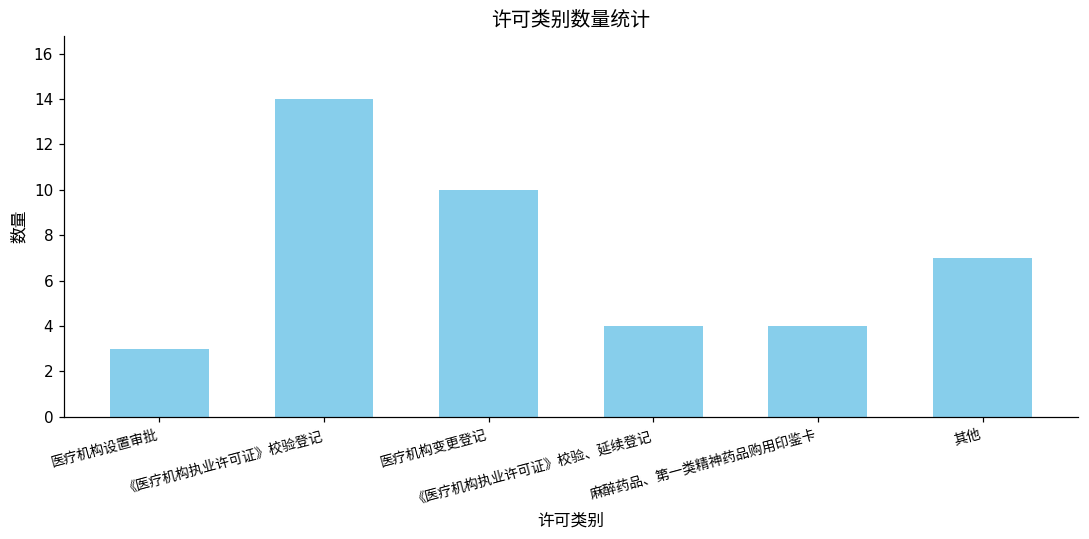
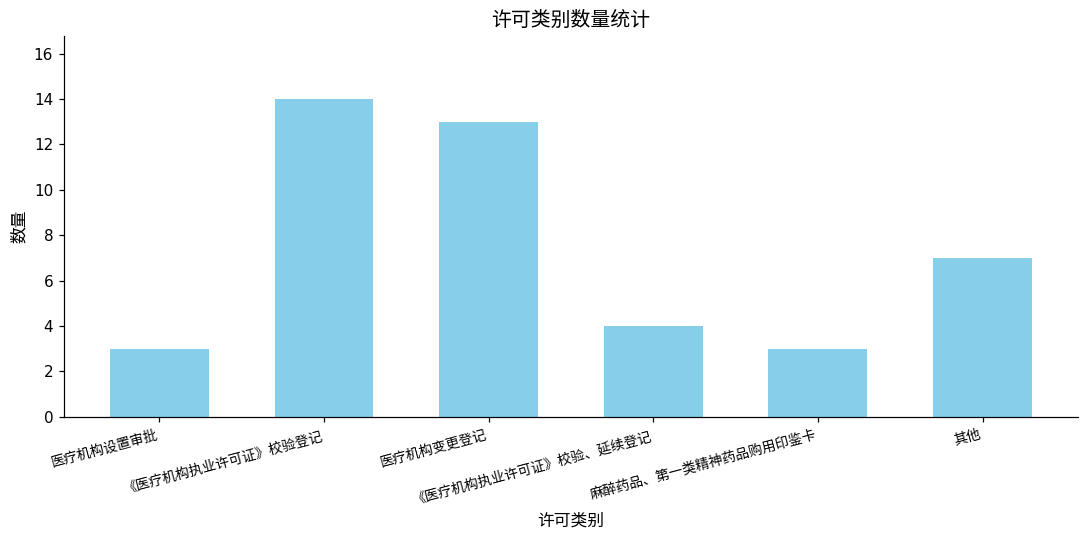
医疗机构变更登记: 10 -> 13
麻醉药品、第一类精神药品购用印鉴卡: 4 -> 3
